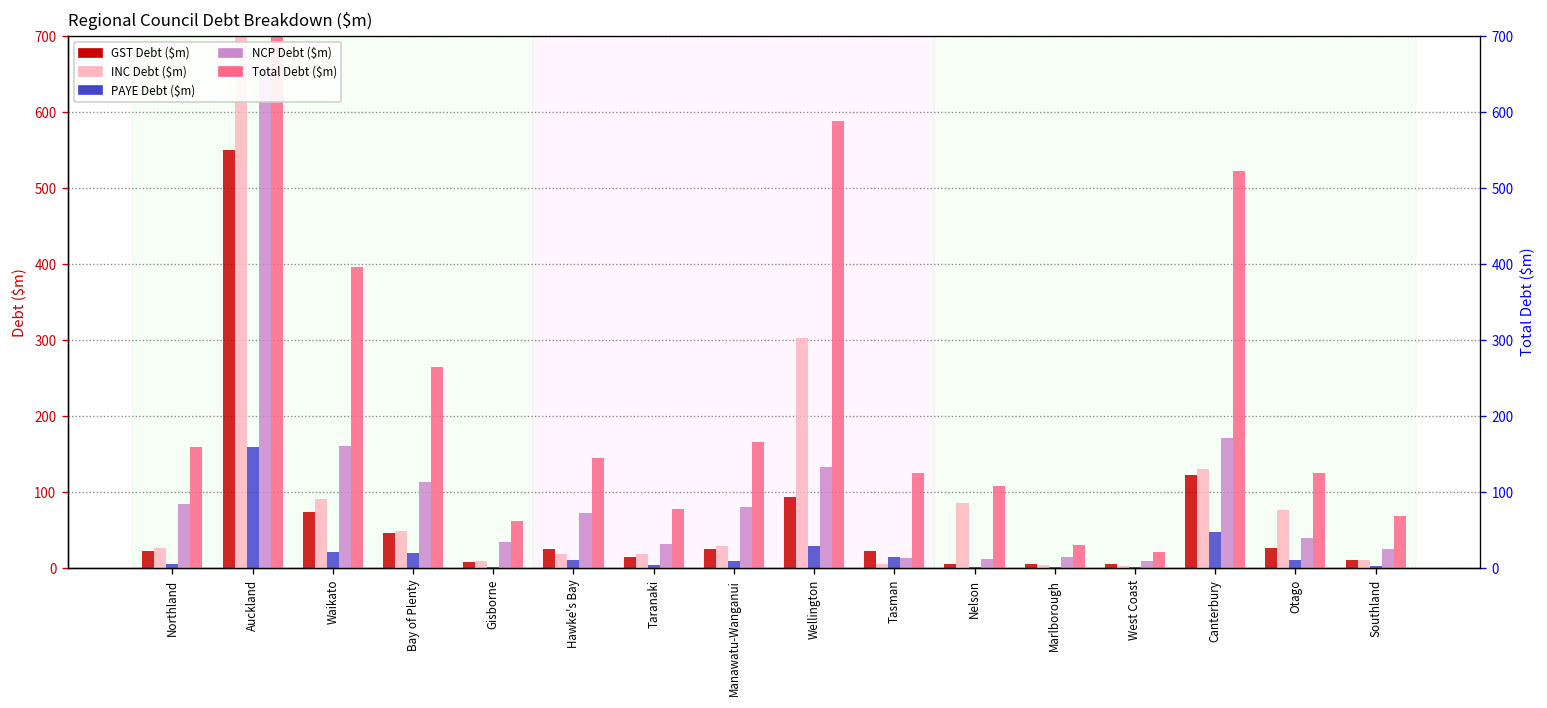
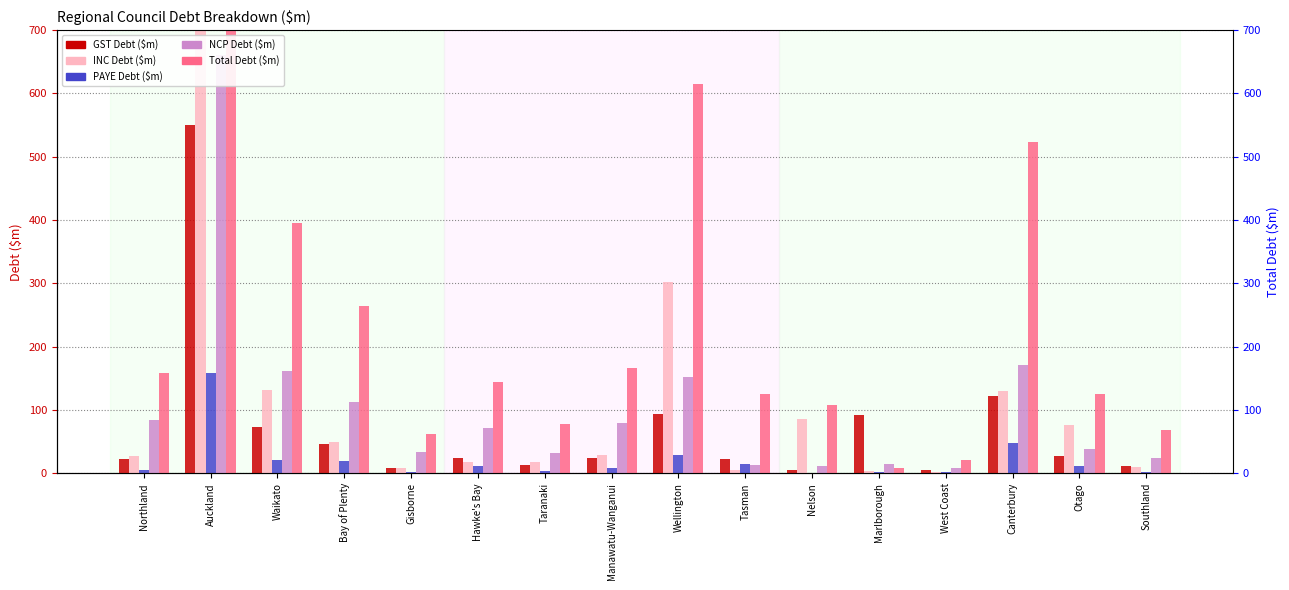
INC Debt ($m), Waikato: 90 -> 130
NCP Debt ($m), Wellington: 130 -> 150
Total Debt ($m), Wellington: 590 -> 620
GST Debt ($m), Marlborough: 10 -> 90
Total Debt ($m), Marlborough: 30 -> 10
